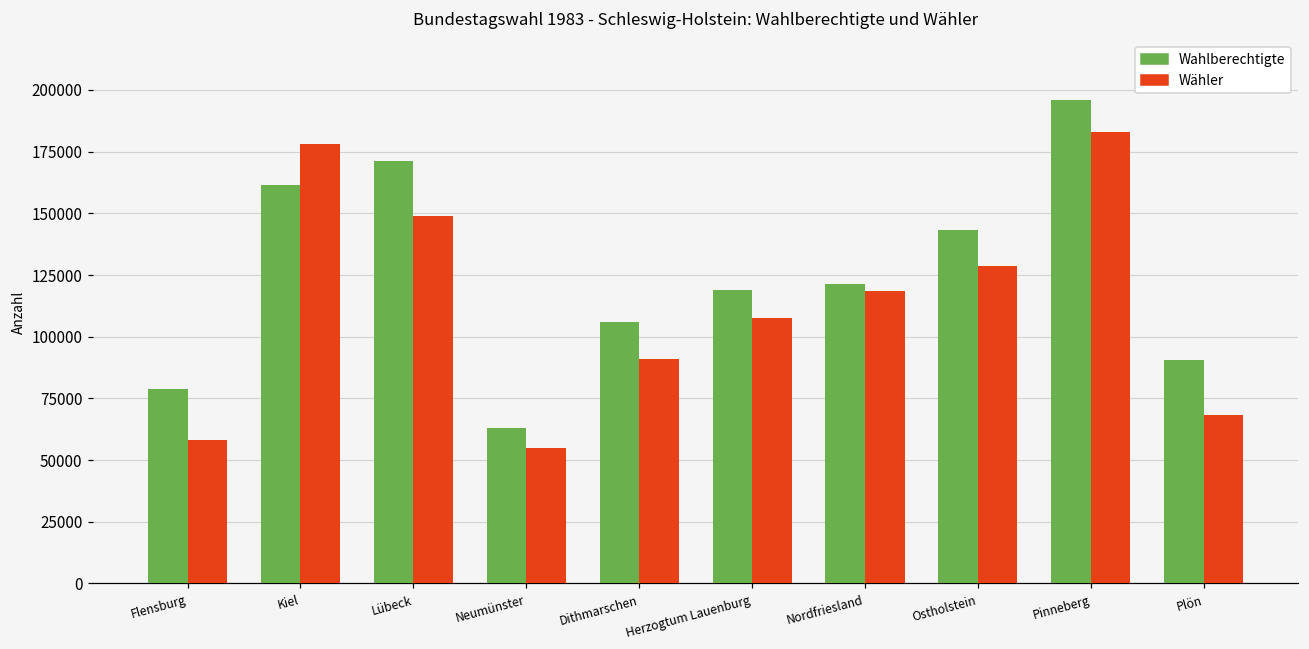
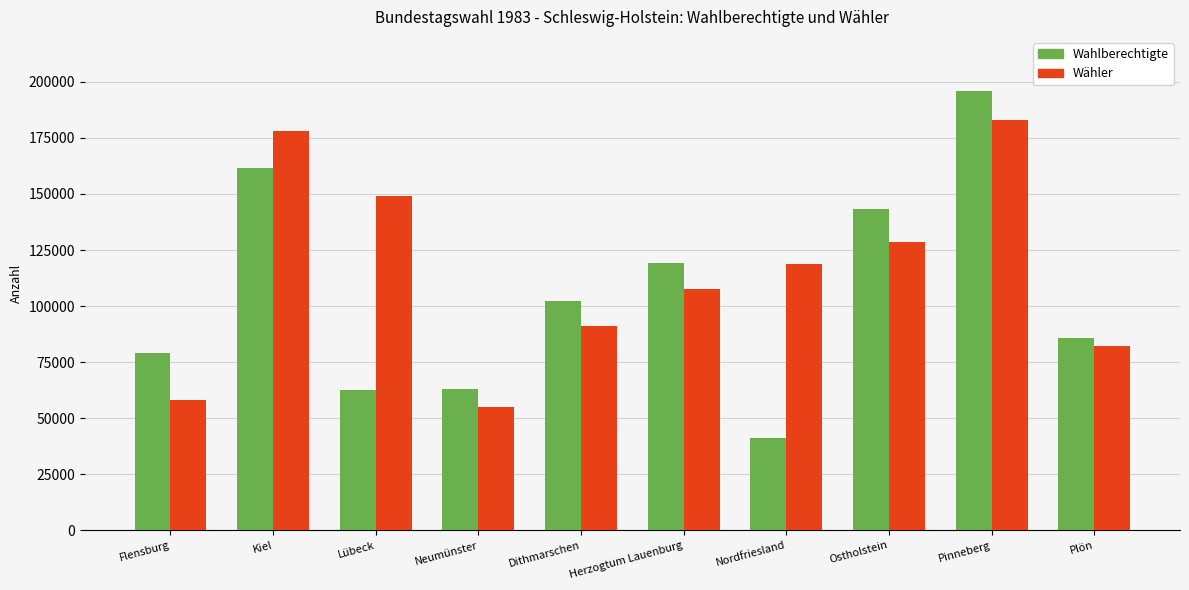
Wahlberechtigte, Lübeck: 171000 -> 63000
Wahlberechtigte, Dithmarschen: 106000 -> 102000
Wahlberechtigte, Nordfriesland: 121000 -> 41000
Wahlberechtigte, Plön: 90000 -> 86000
Wähler, Plön: 68000 -> 82000
